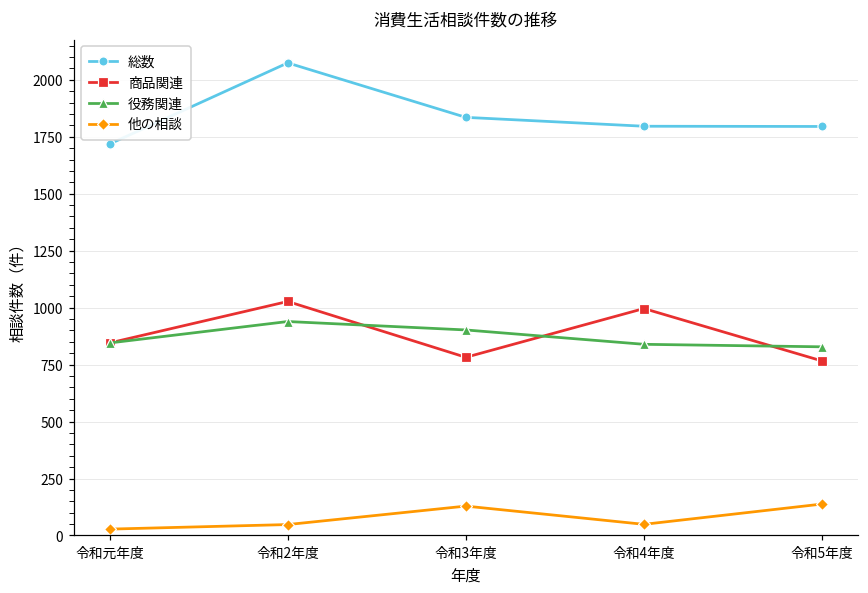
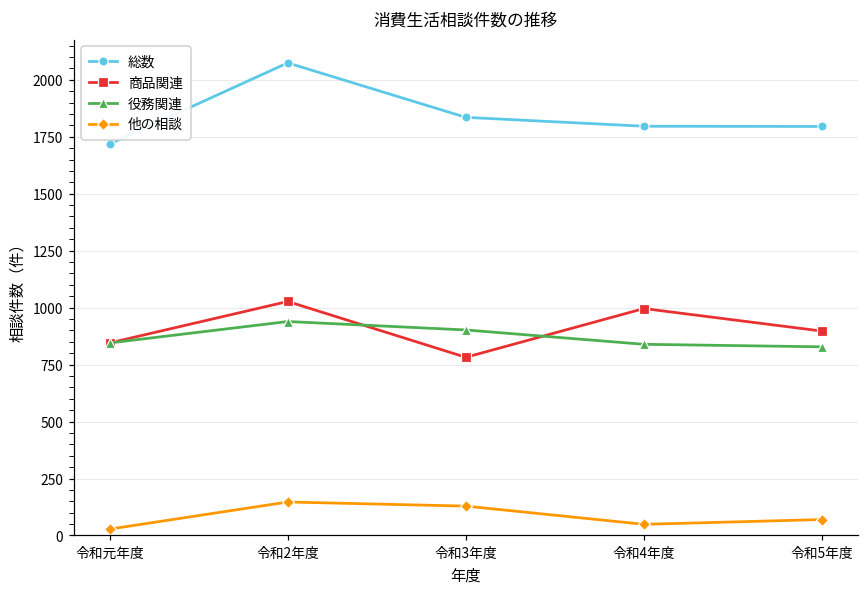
他の相談, 令和2年度: 50 -> 150
商品関連, 令和5年度: 770 -> 900
他の相談, 令和5年度: 140 -> 70
